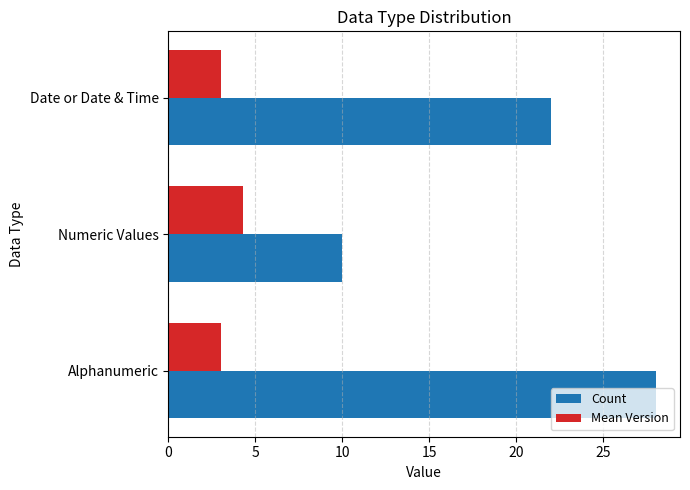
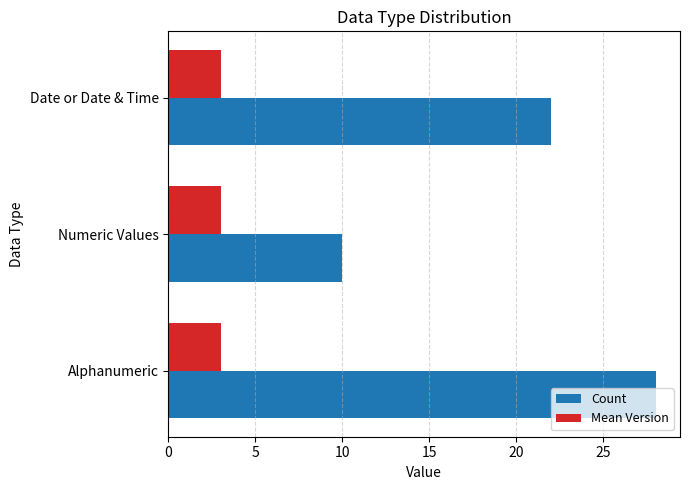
Mean Version, Numeric Values: 4.3 -> 3.0
